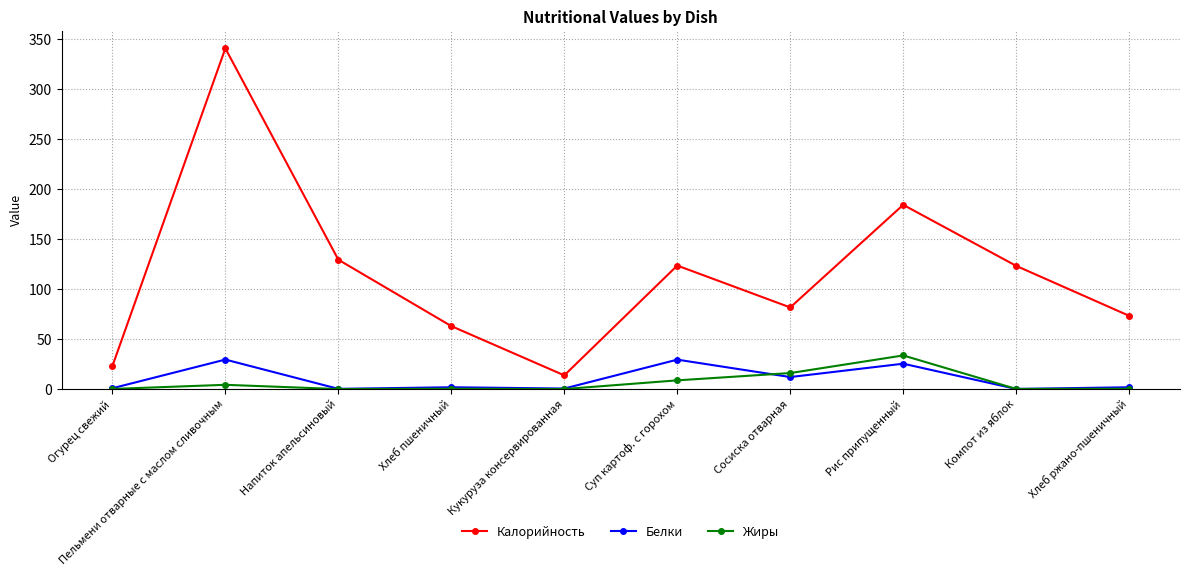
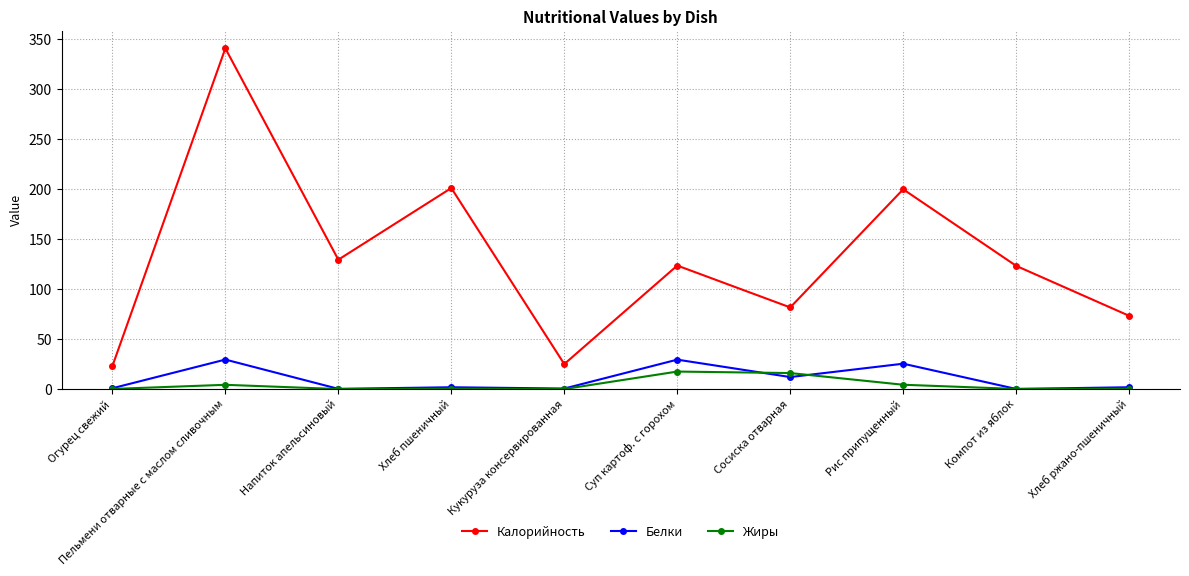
Калорийность, Хлеб пшеничный: 60 -> 200
Калорийность, Кукуруза консервированная: 10 -> 30
Жиры, Суп картоф. с горохом: 10 -> 20
Калорийность, Рис припущенный: 180 -> 200
Жиры, Рис припущенный: 30 -> 0
